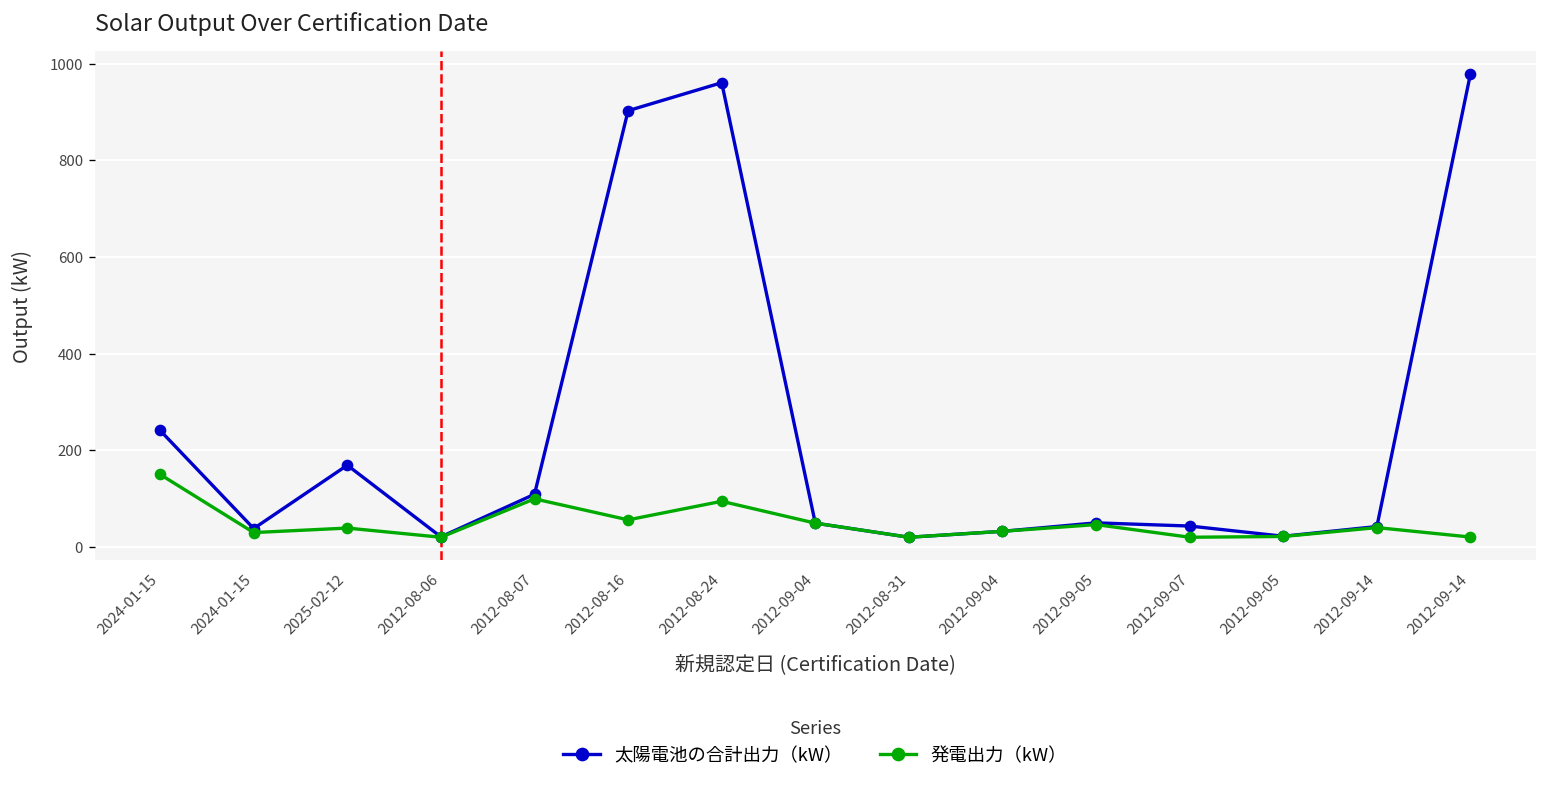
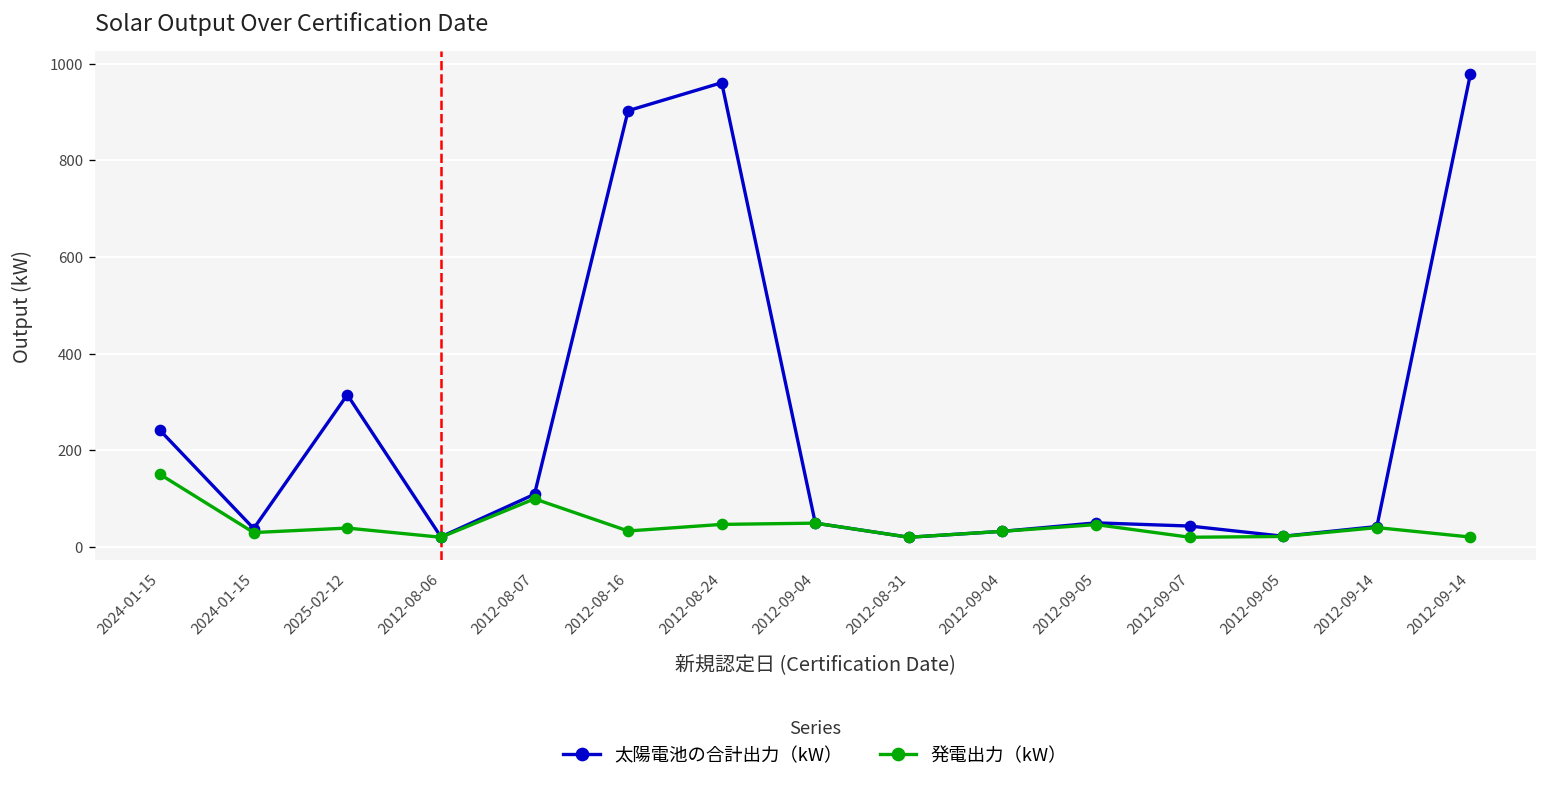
太陽電池の合計出力（kW）, 2025-02-12: 170 -> 310
発電出力（kW）, 2012-08-16: 60 -> 30
発電出力（kW）, 2012-08-24: 90 -> 50
